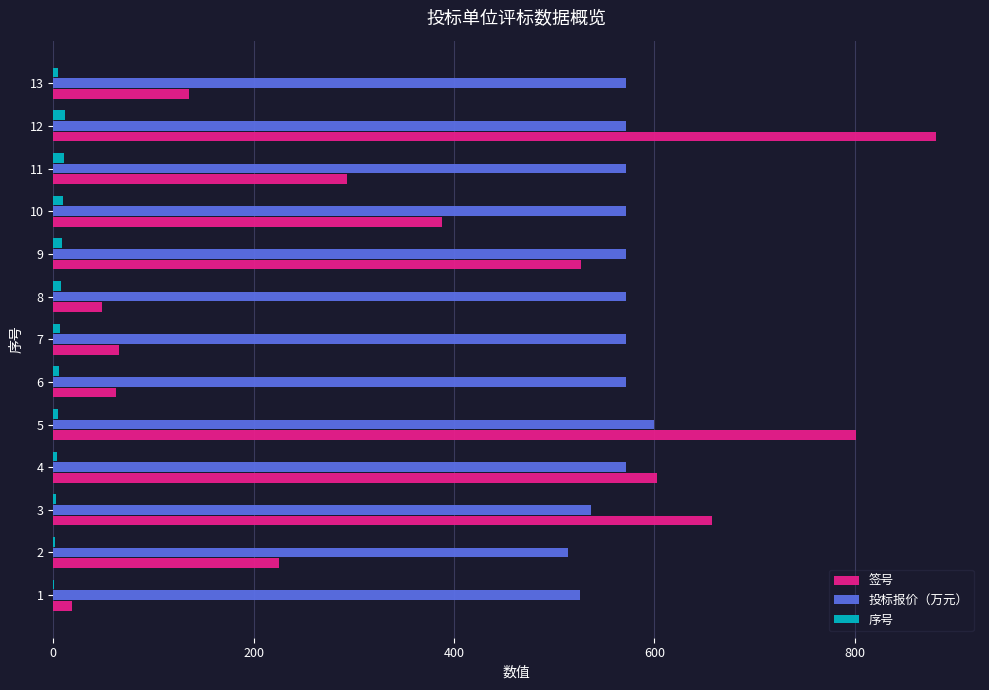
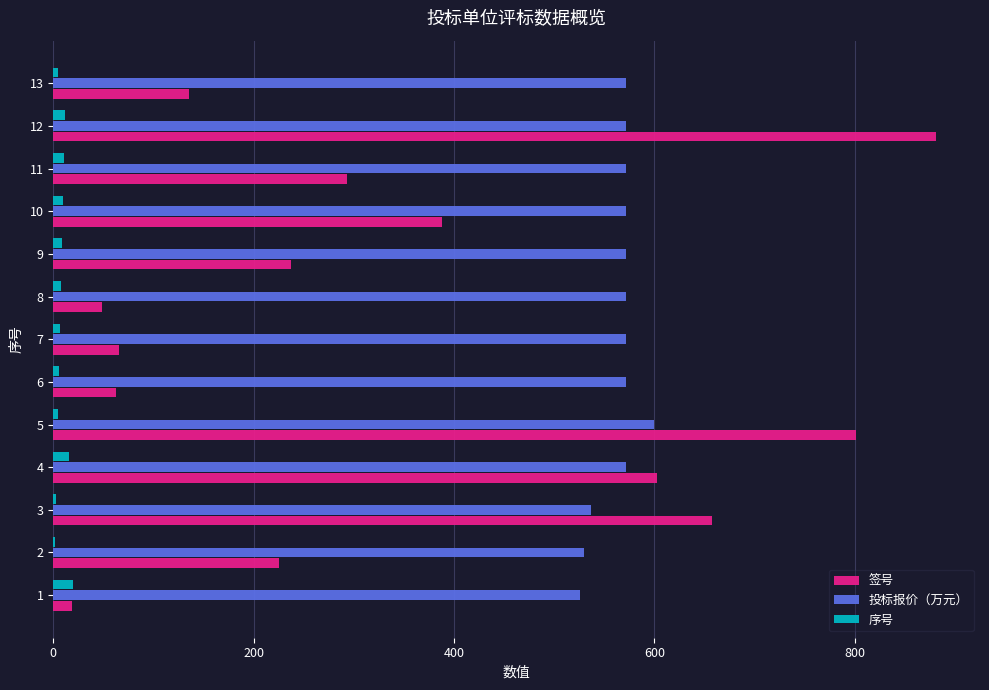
签号, 9: 527 -> 237
序号, 4: 4 -> 16
投标报价（万元）, 2: 514 -> 529
序号, 1: 1 -> 20
